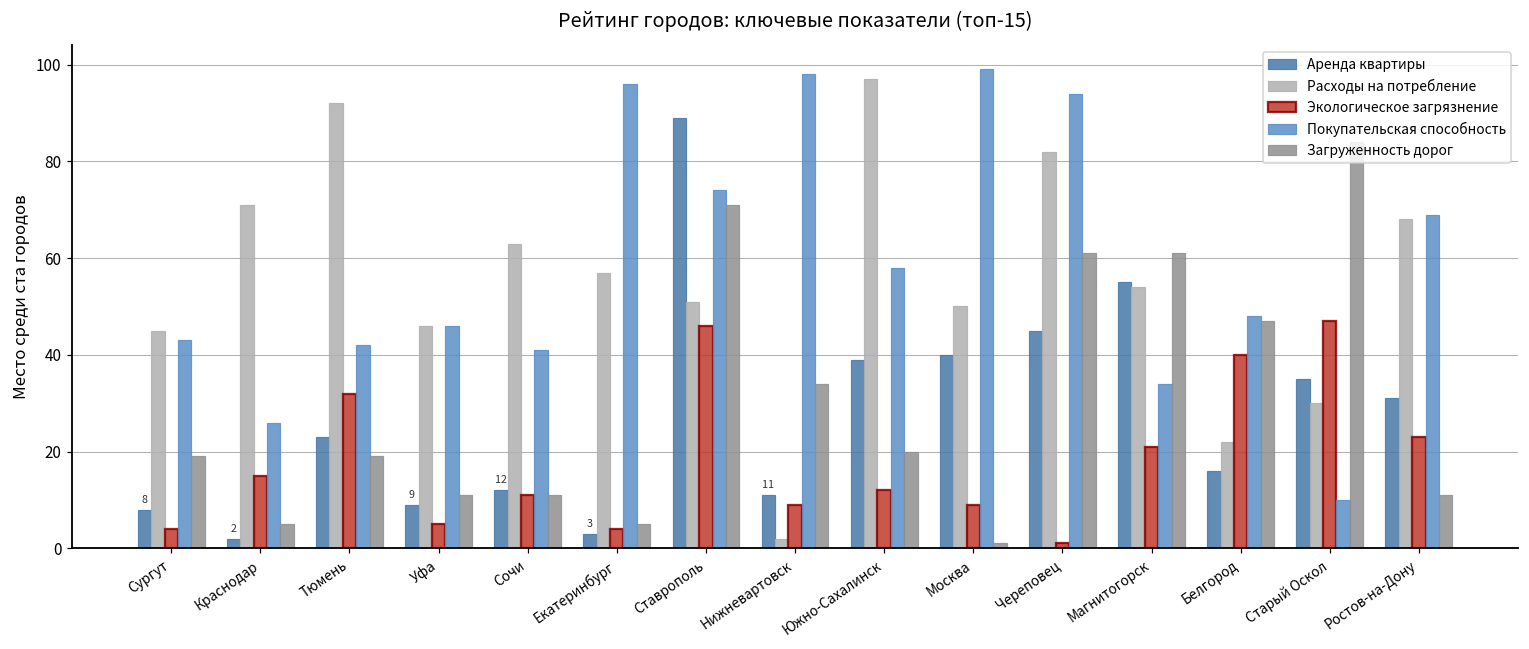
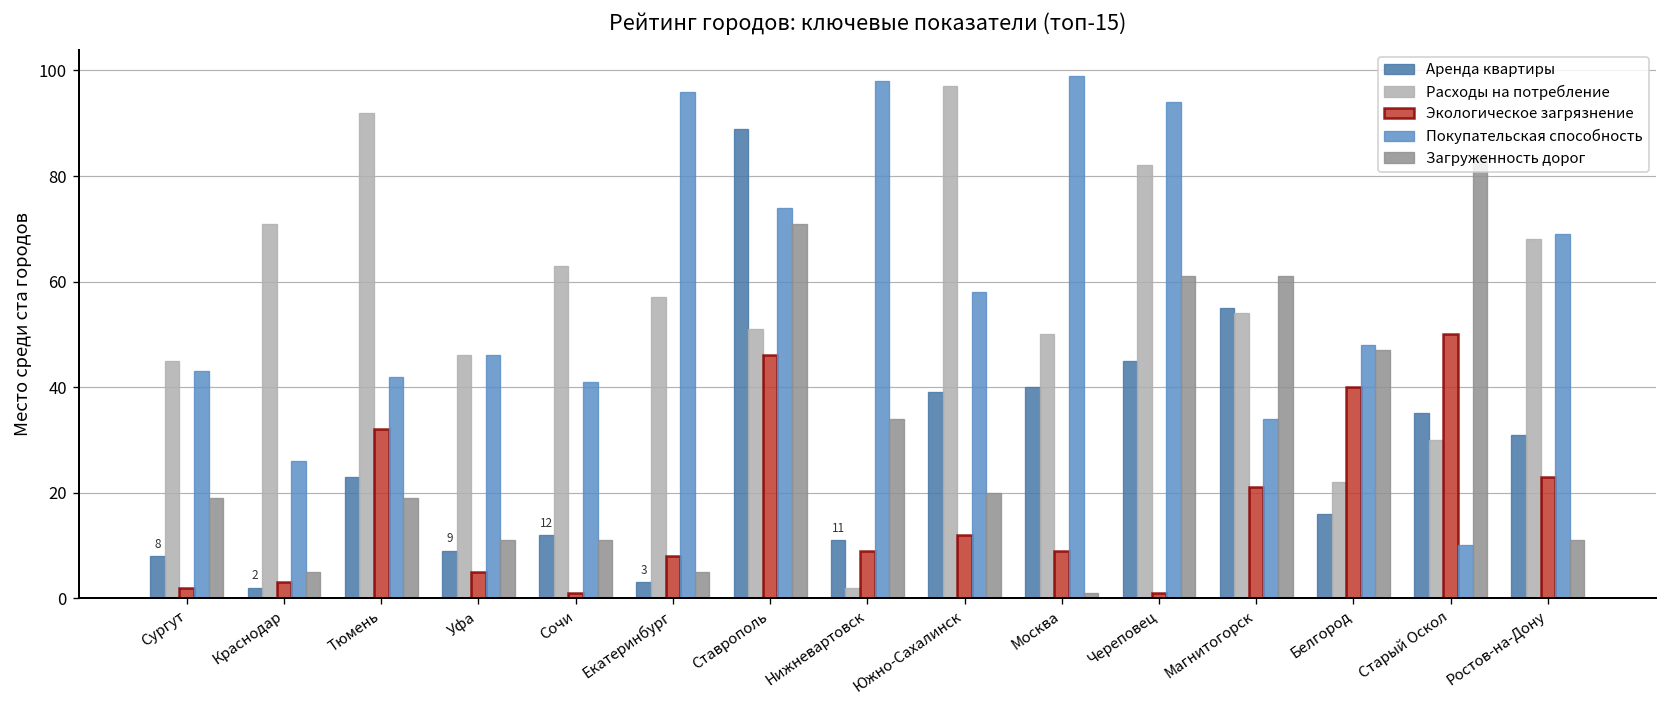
Экологическое загрязнение, Сургут: 4 -> 2
Экологическое загрязнение, Краснодар: 15 -> 3
Экологическое загрязнение, Сочи: 11 -> 1
Экологическое загрязнение, Екатеринбург: 4 -> 8
Экологическое загрязнение, Старый Оскол: 47 -> 50
